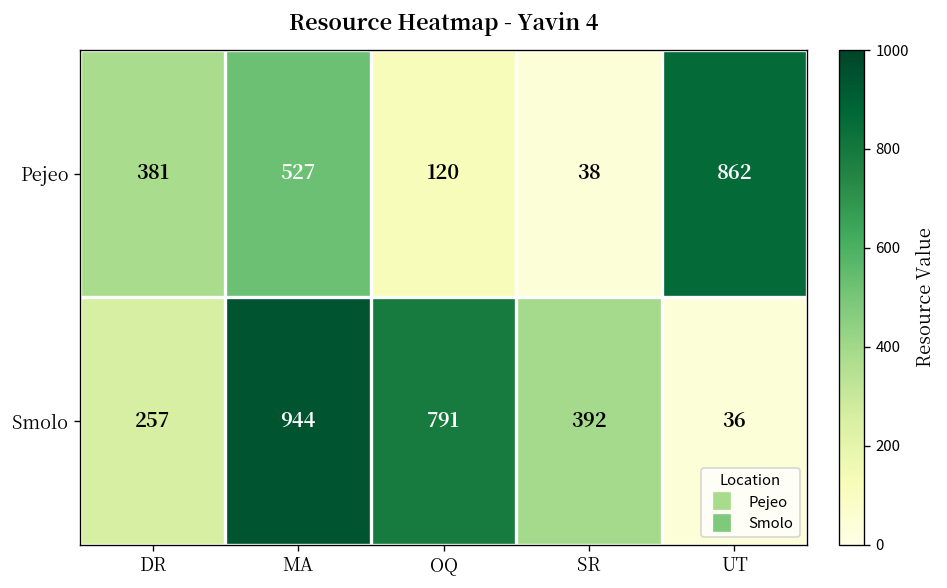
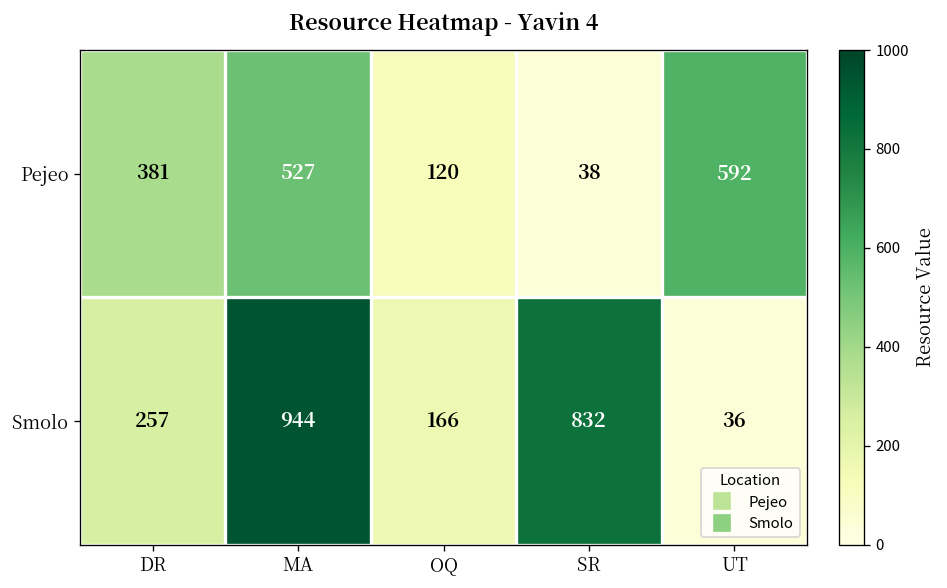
Pejeo, UT: 862 -> 592
Smolo, OQ: 791 -> 166
Smolo, SR: 392 -> 832
